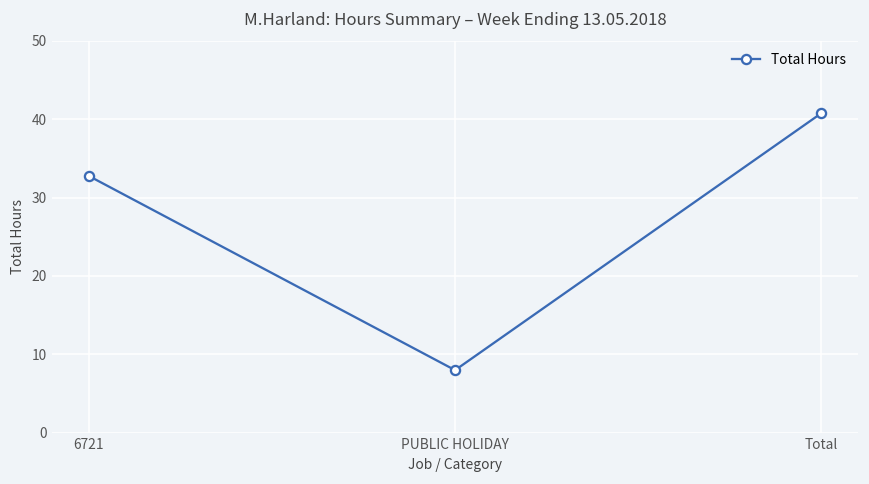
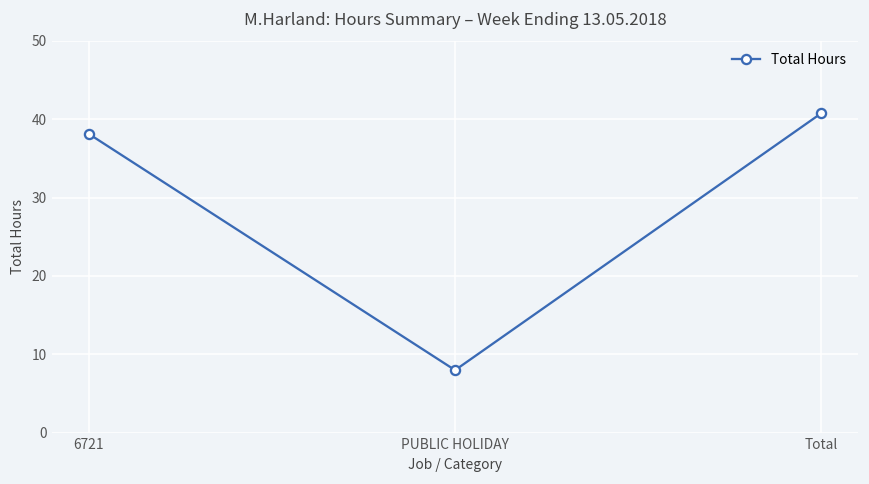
6721: 33 -> 38
